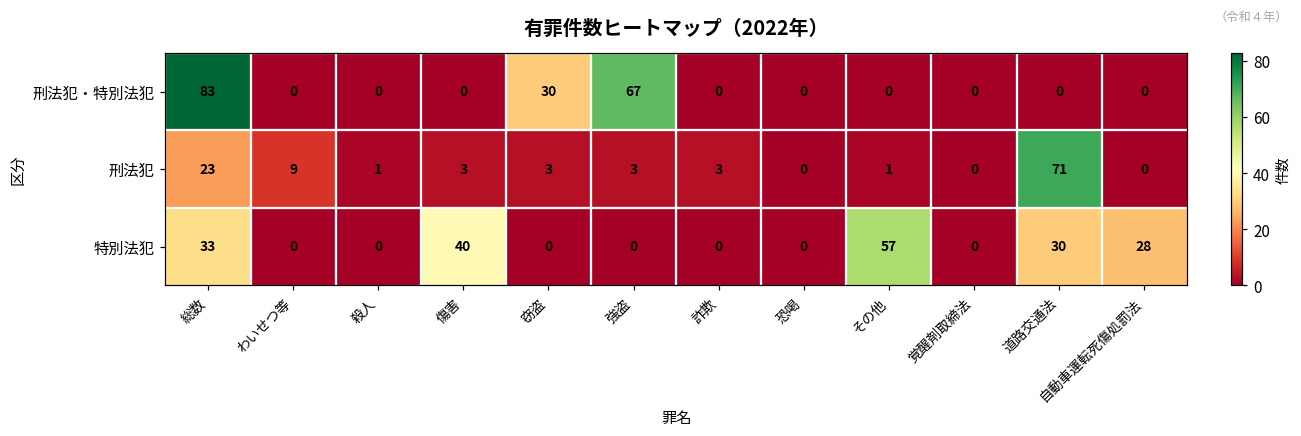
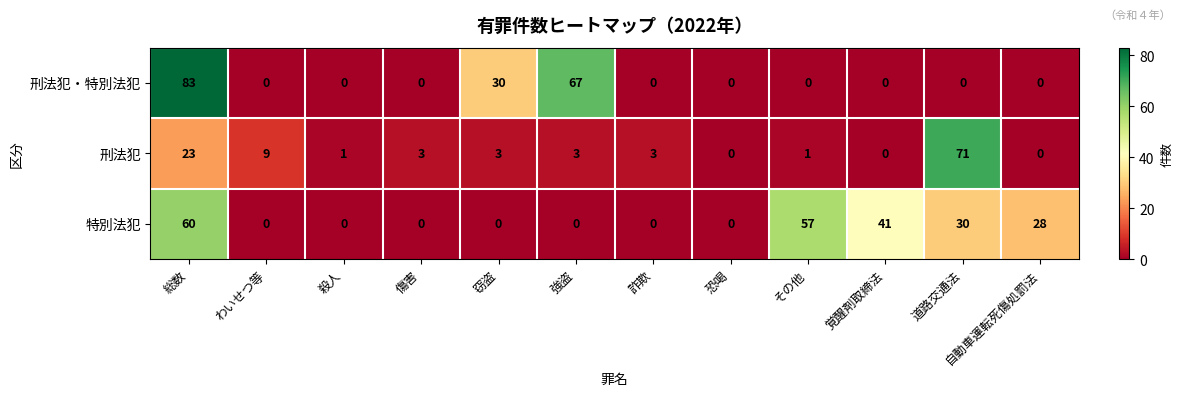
特別法犯, 総数: 33 -> 60
特別法犯, 傷害: 40 -> 0
特別法犯, 覚醒剤取締法: 0 -> 41
